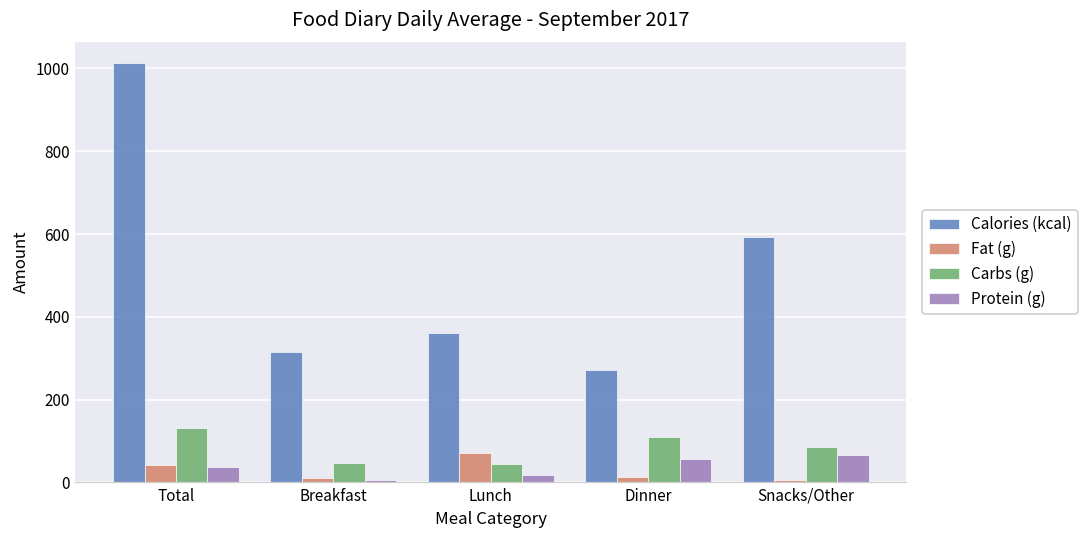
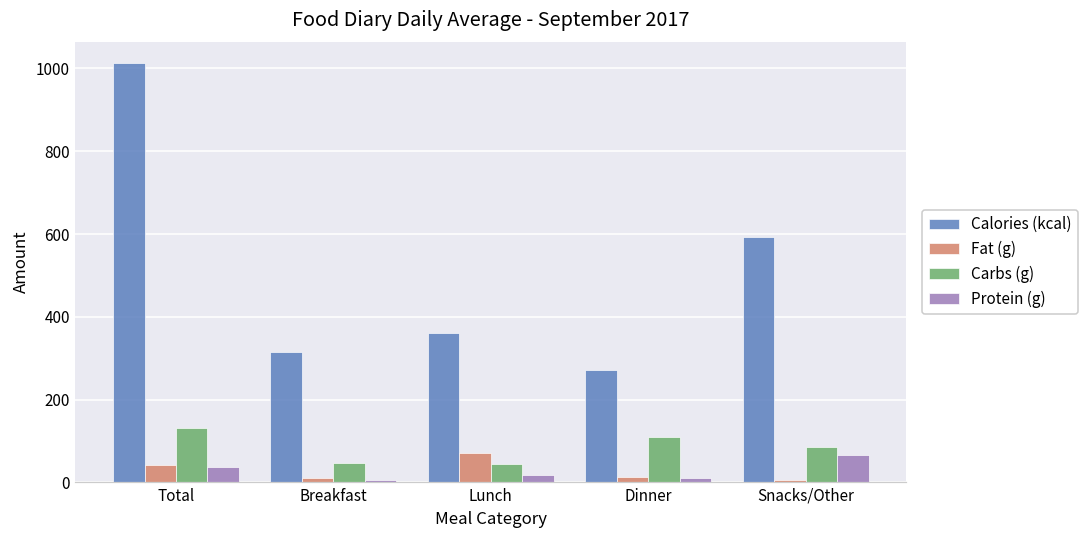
Protein (g), Dinner: 60 -> 10
